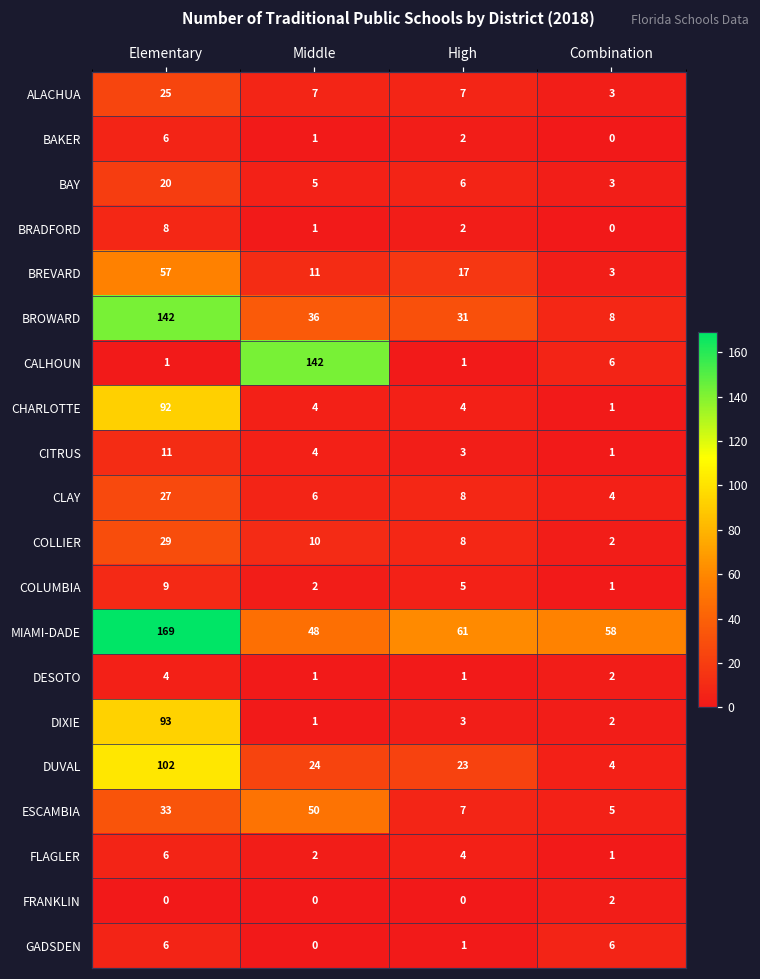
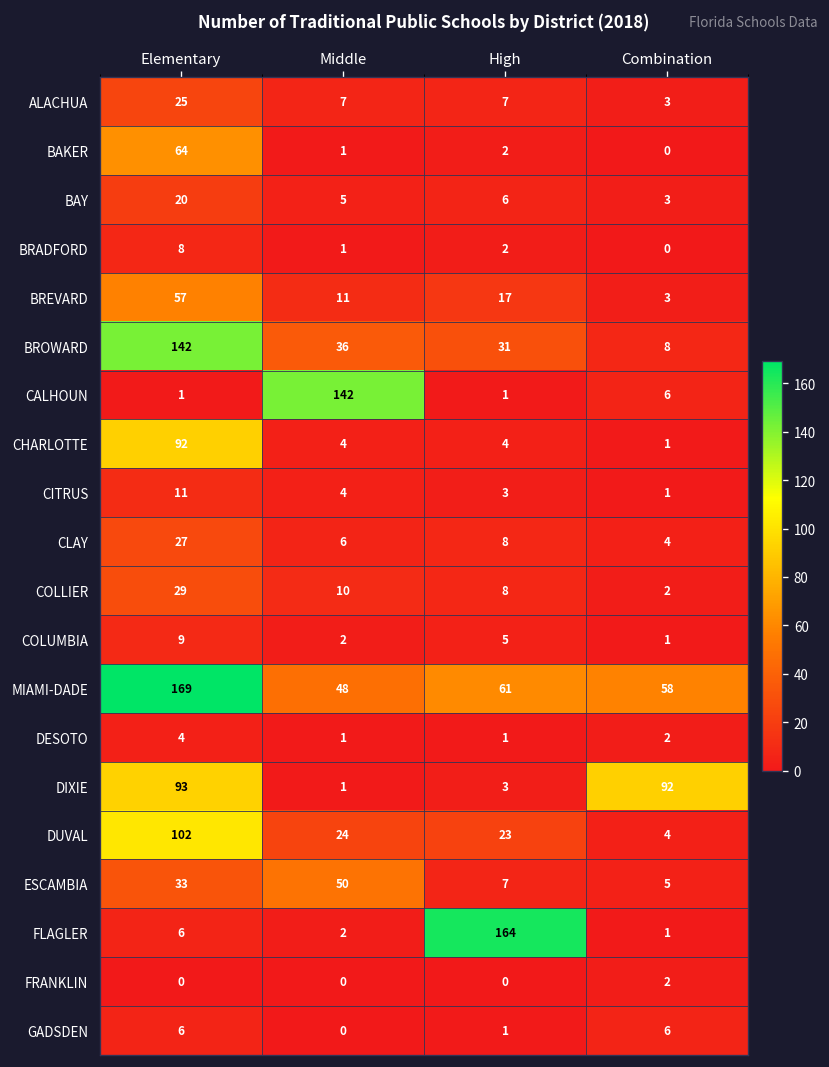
BAKER, Elementary: 6 -> 64
DIXIE, Combination: 2 -> 92
FLAGLER, High: 4 -> 164
